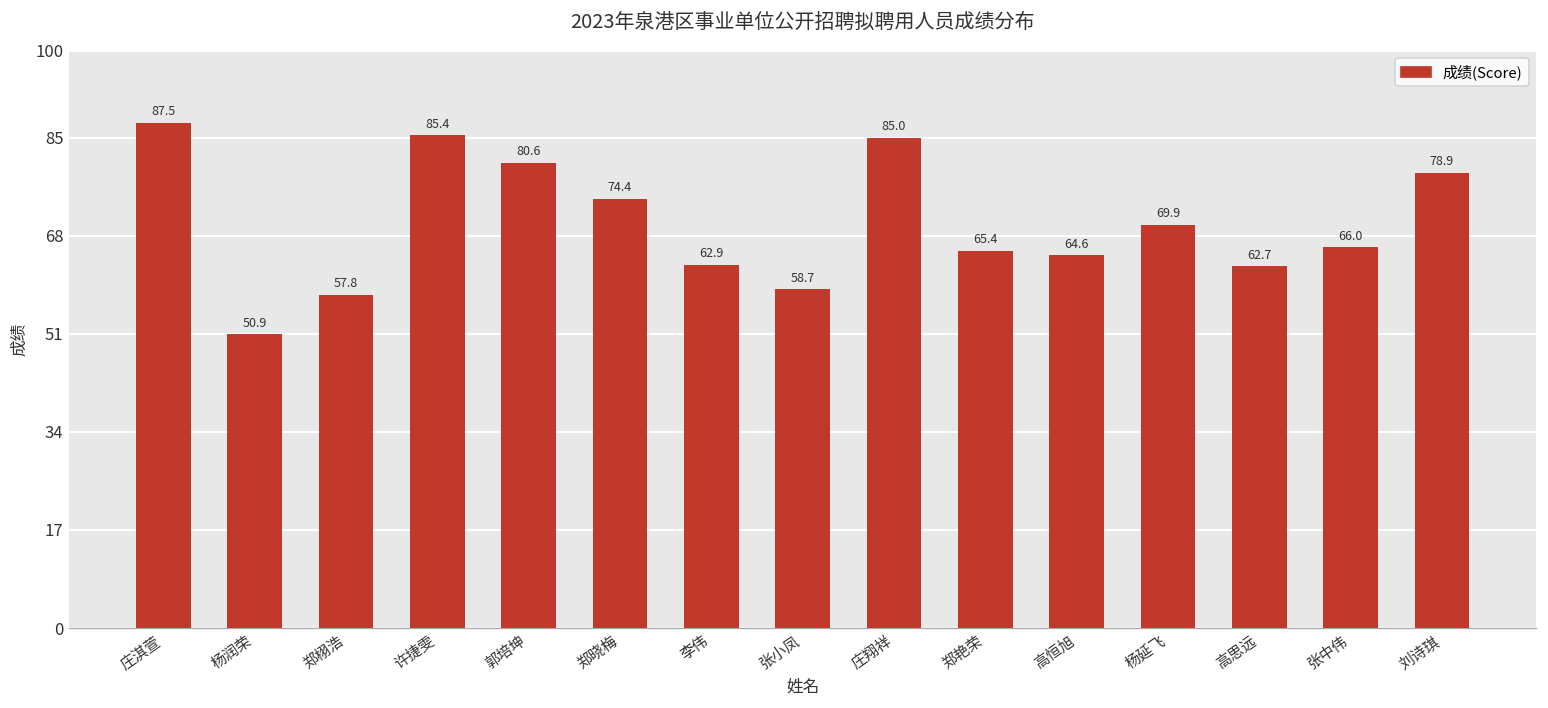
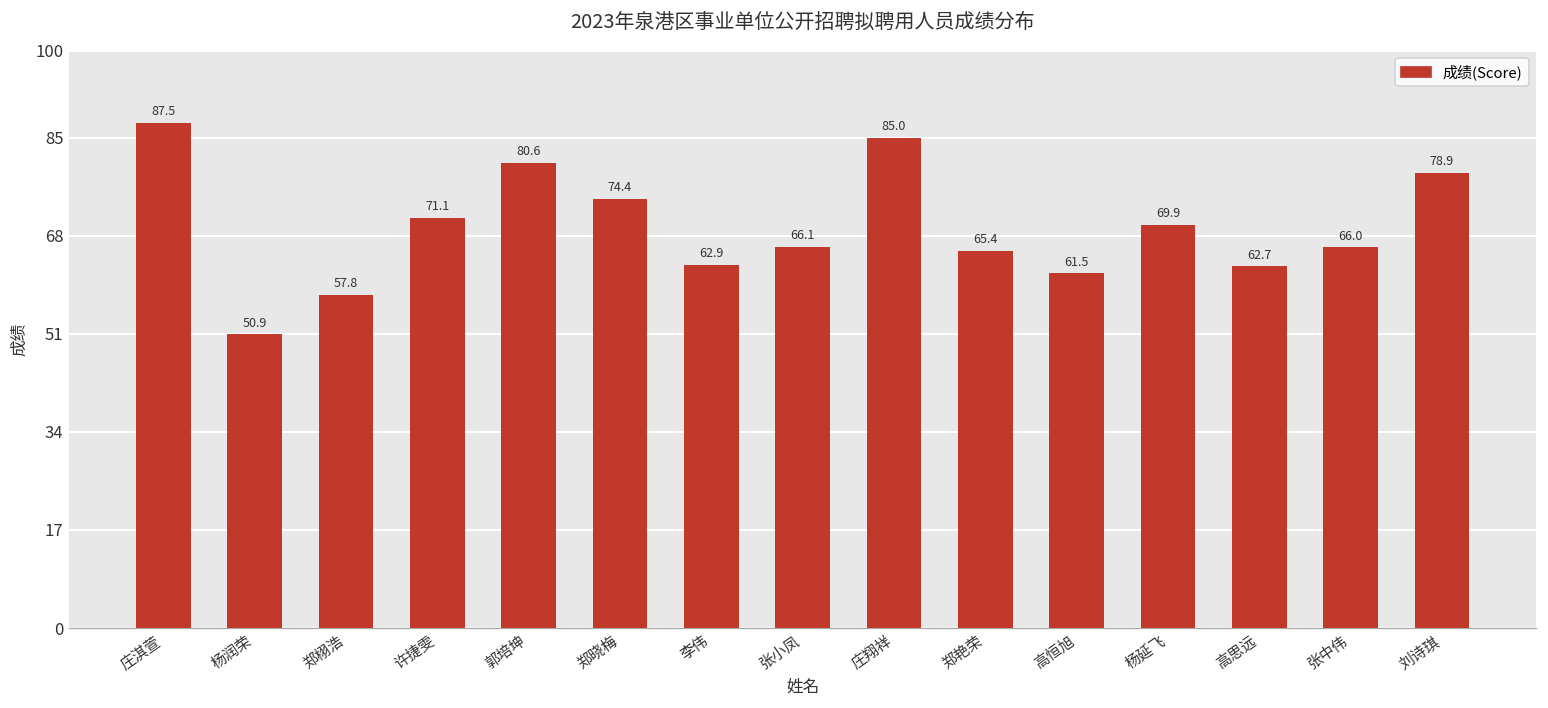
许捷雯: 85.4 -> 71.1
张小凤: 58.7 -> 66.1
高恒旭: 64.6 -> 61.5
